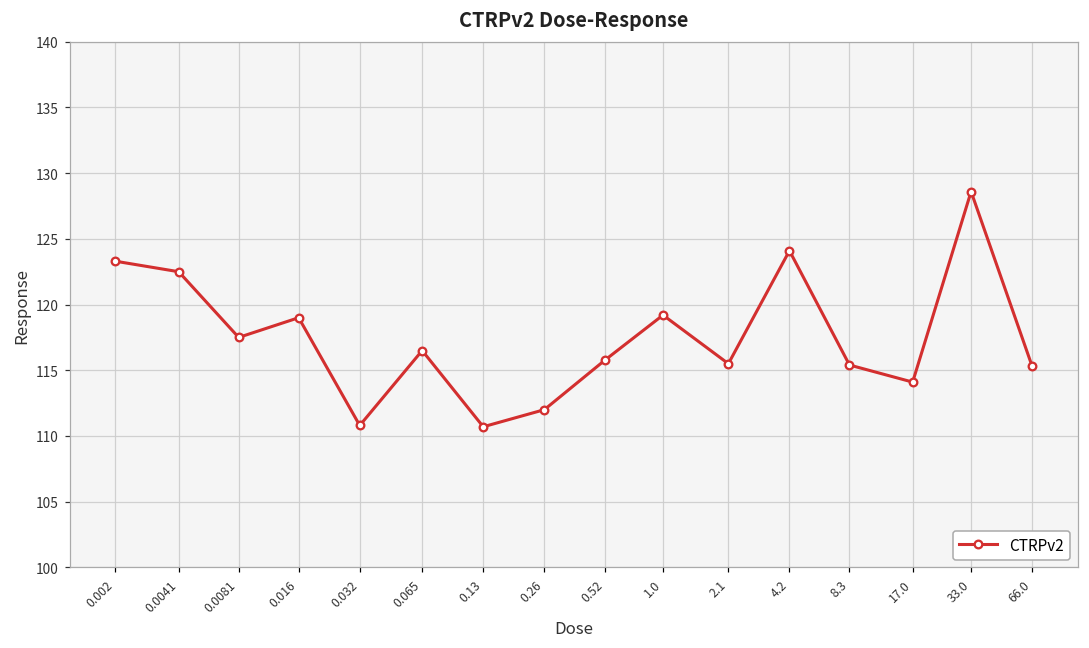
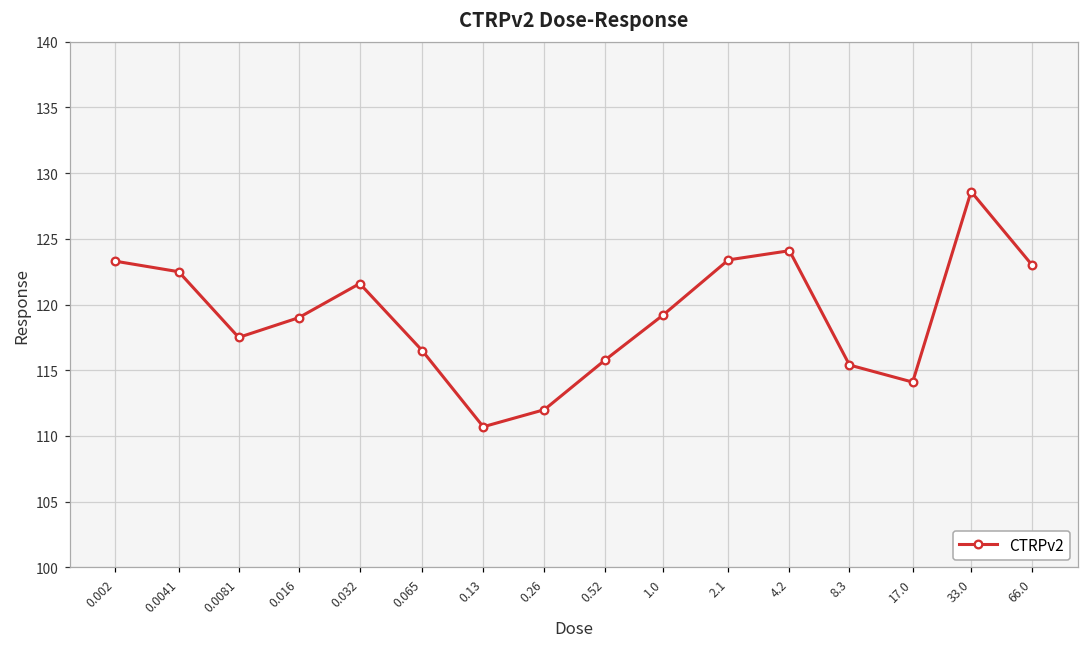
0.032: 110.8 -> 121.6
2.1: 115.5 -> 123.4
66.0: 115.3 -> 123.0
